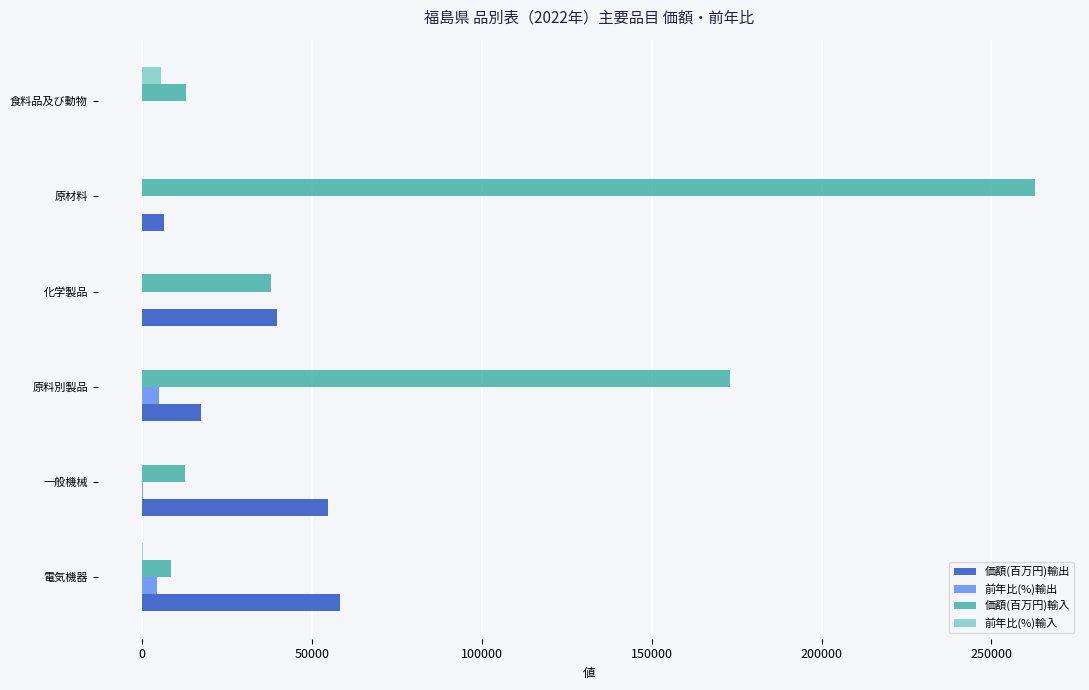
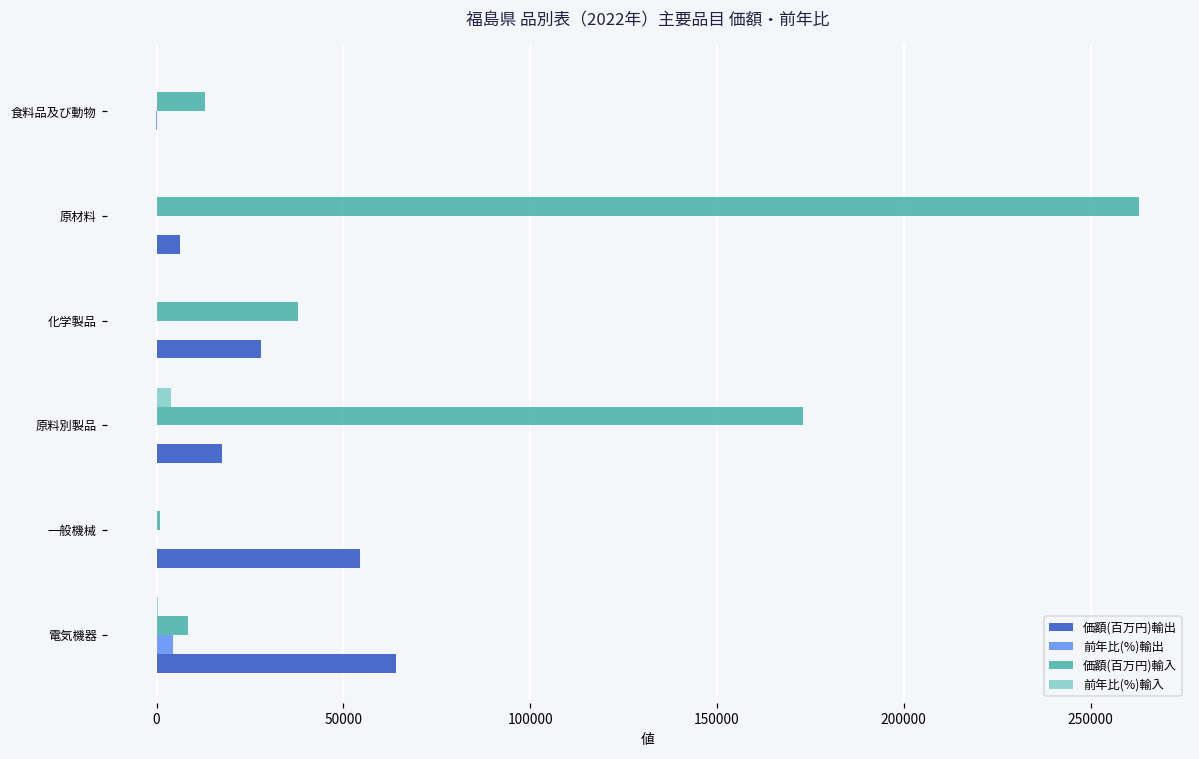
前年比(%)輸入, 食料品及び動物: 5000 -> 0
価額(百万円)輸出, 化学製品: 40000 -> 28000
前年比(%)輸入, 原料別製品: 0 -> 4000
前年比(%)輸出, 原料別製品: 5000 -> 0
価額(百万円)輸入, 一般機械: 13000 -> 1000
価額(百万円)輸出, 電気機器: 58000 -> 64000
